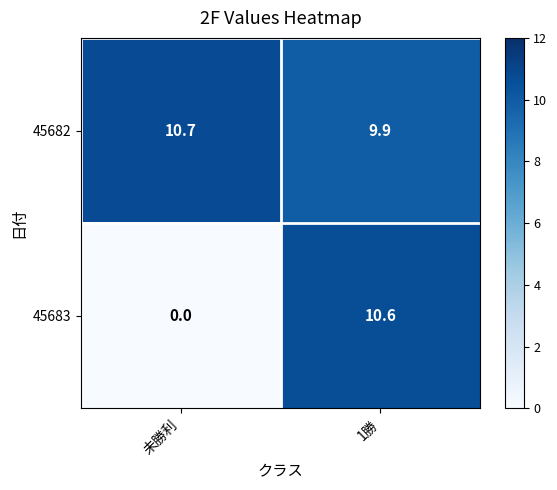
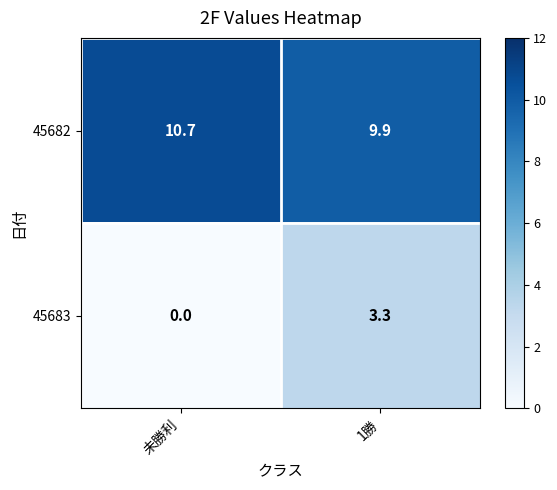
45683, 1勝: 10.6 -> 3.3
